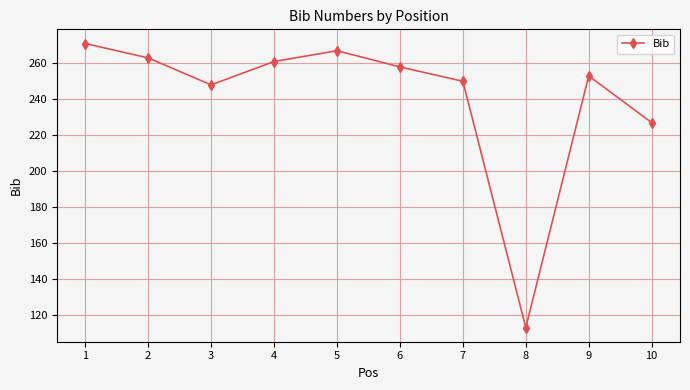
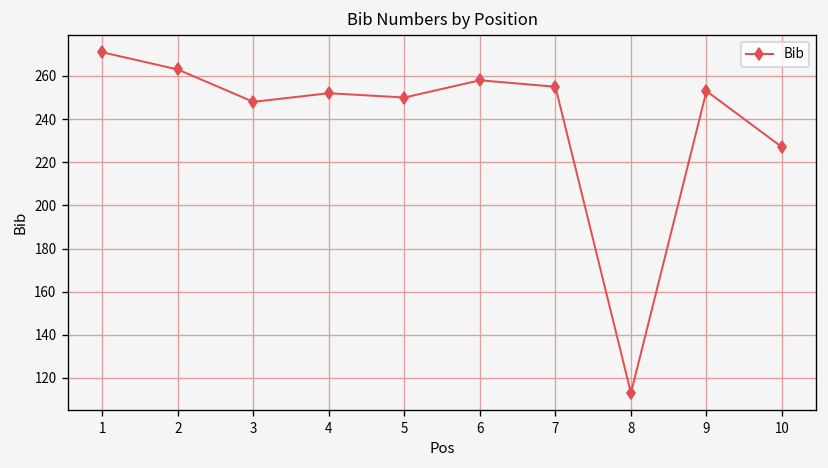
4: 261 -> 252
5: 267 -> 250
7: 250 -> 255
